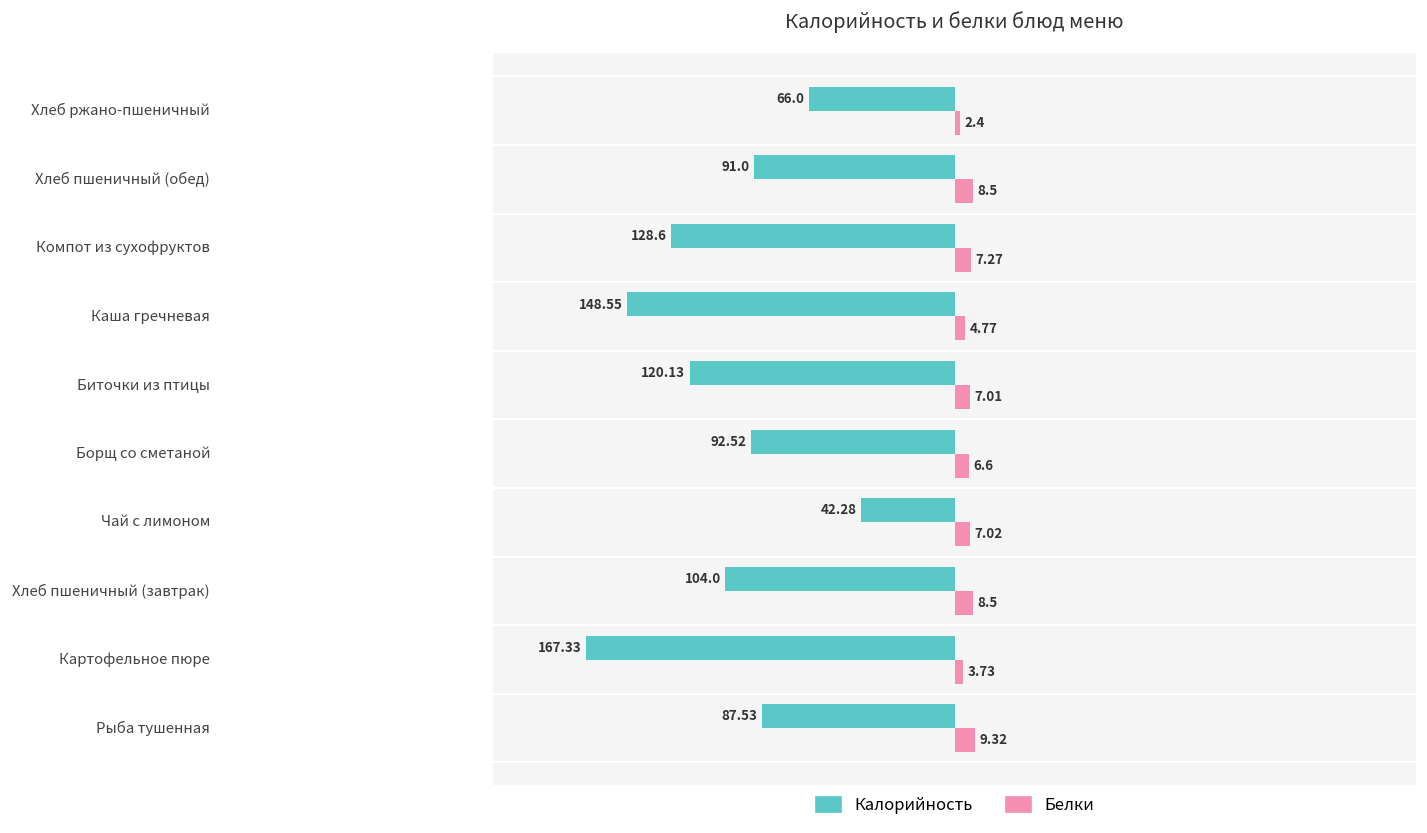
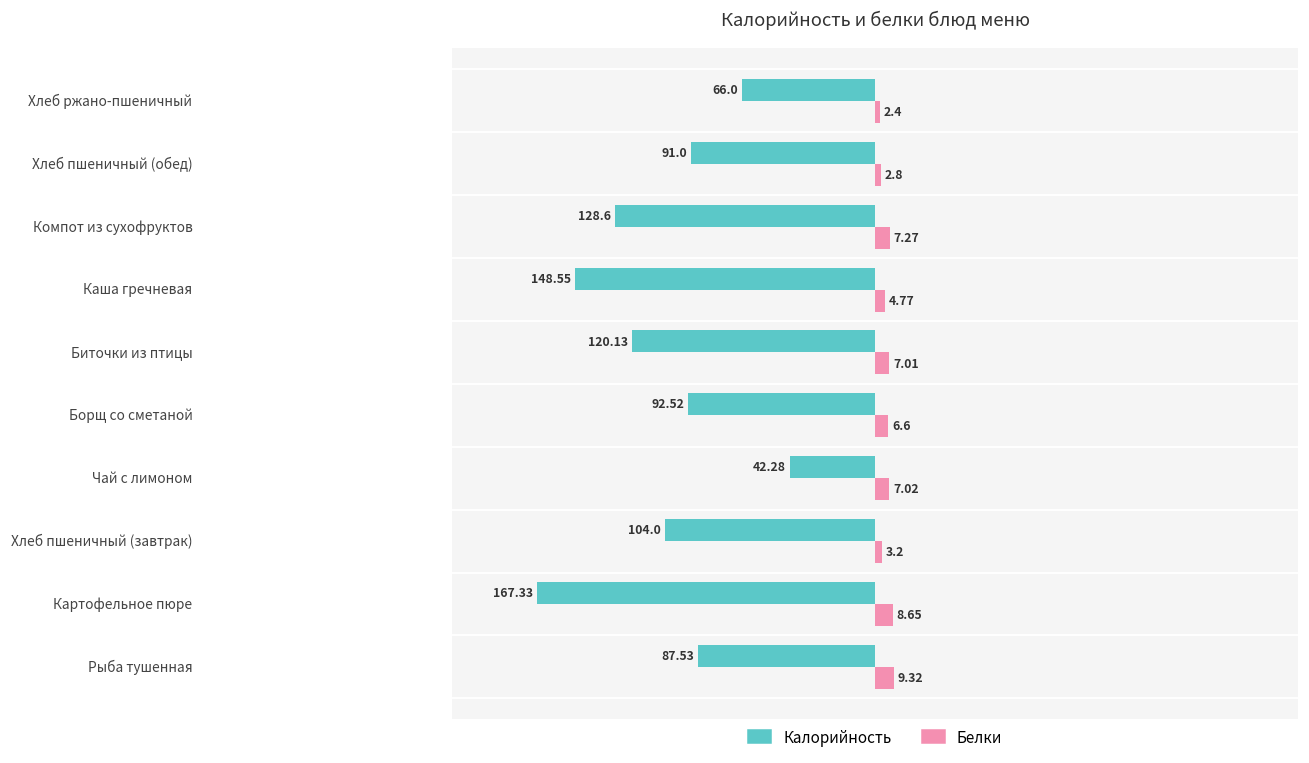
Белки, Хлеб пшеничный (обед): 8.5 -> 2.8
Белки, Хлеб пшеничный (завтрак): 8.5 -> 3.2
Белки, Картофельное пюре: 3.73 -> 8.65
